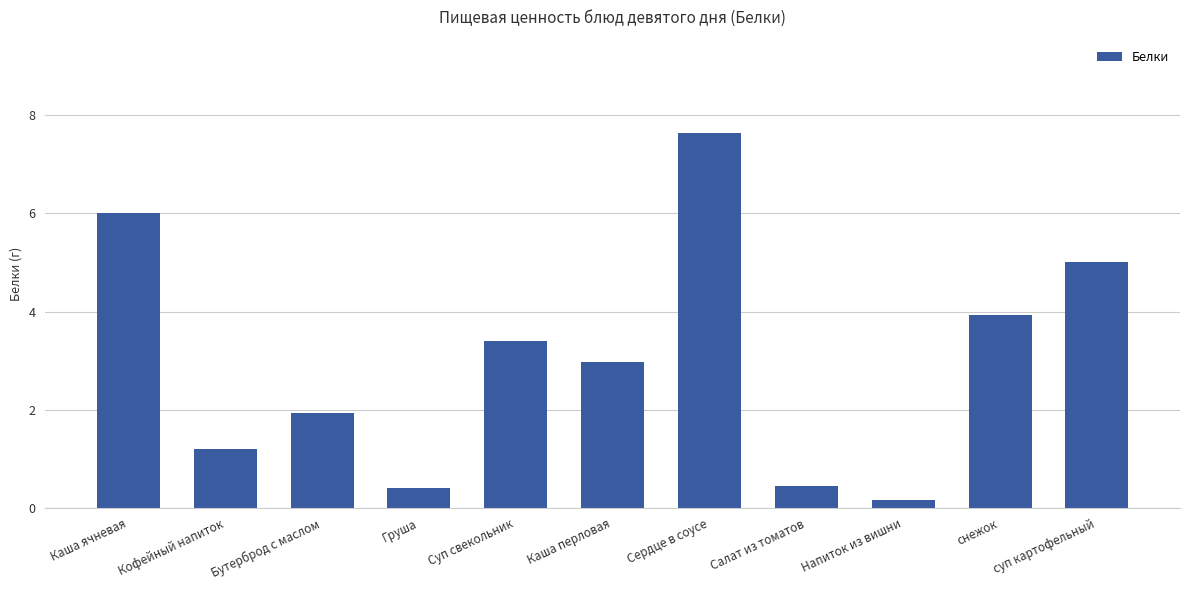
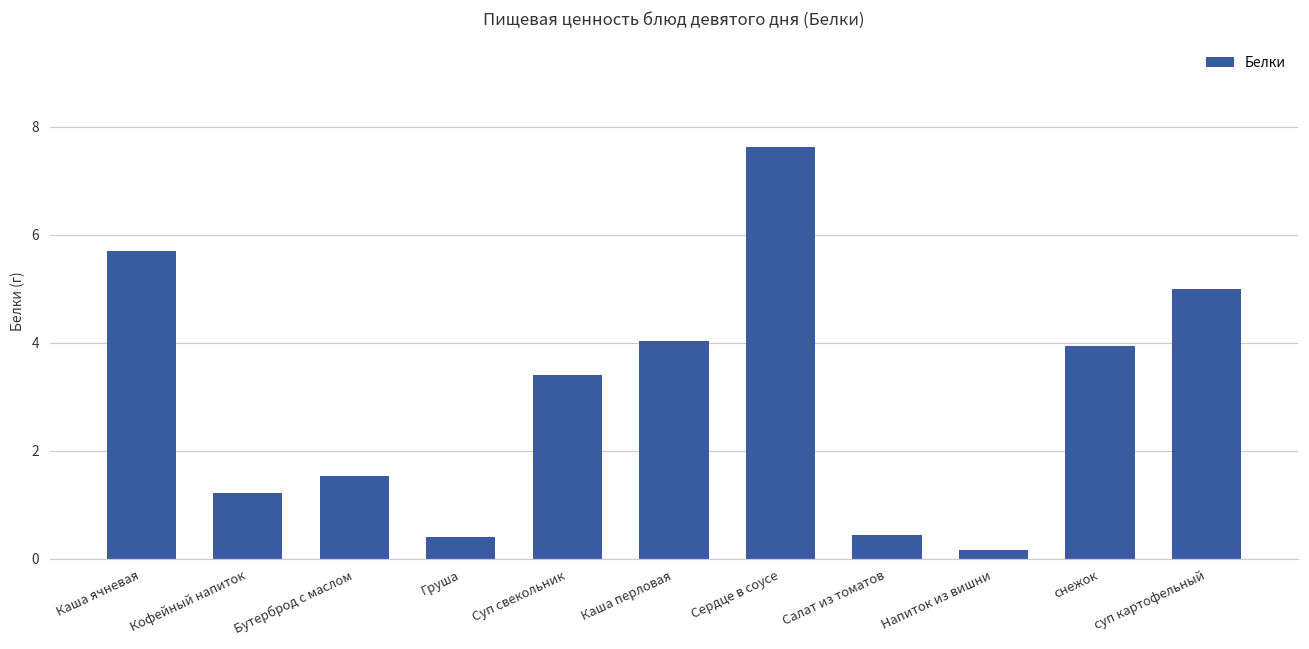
Каша ячневая: 6.0 -> 5.7
Бутерброд с маслом: 1.9 -> 1.5
Каша перловая: 3.0 -> 4.0
